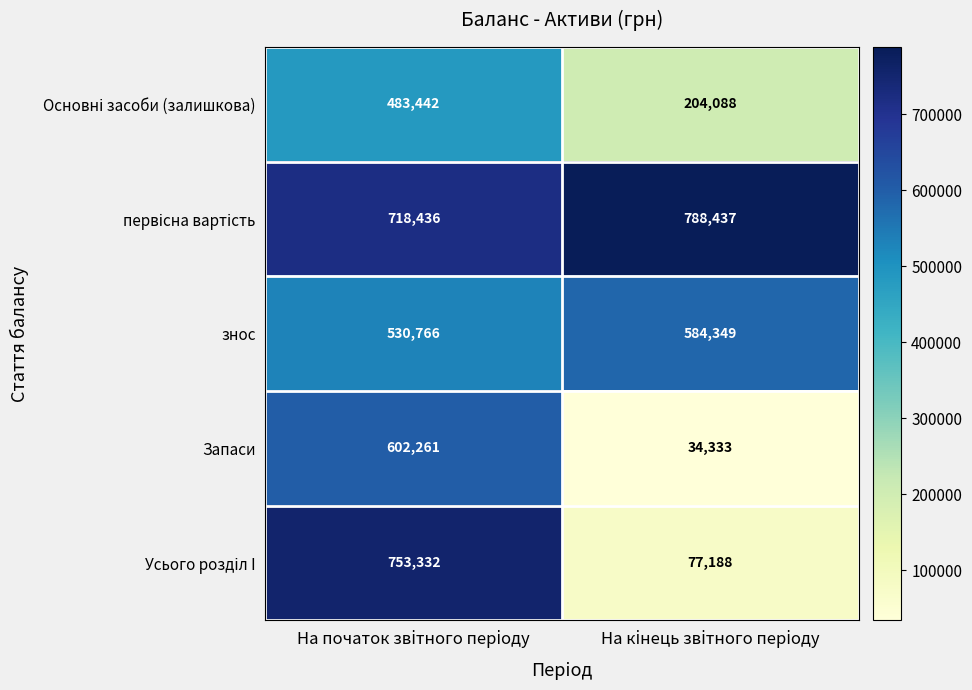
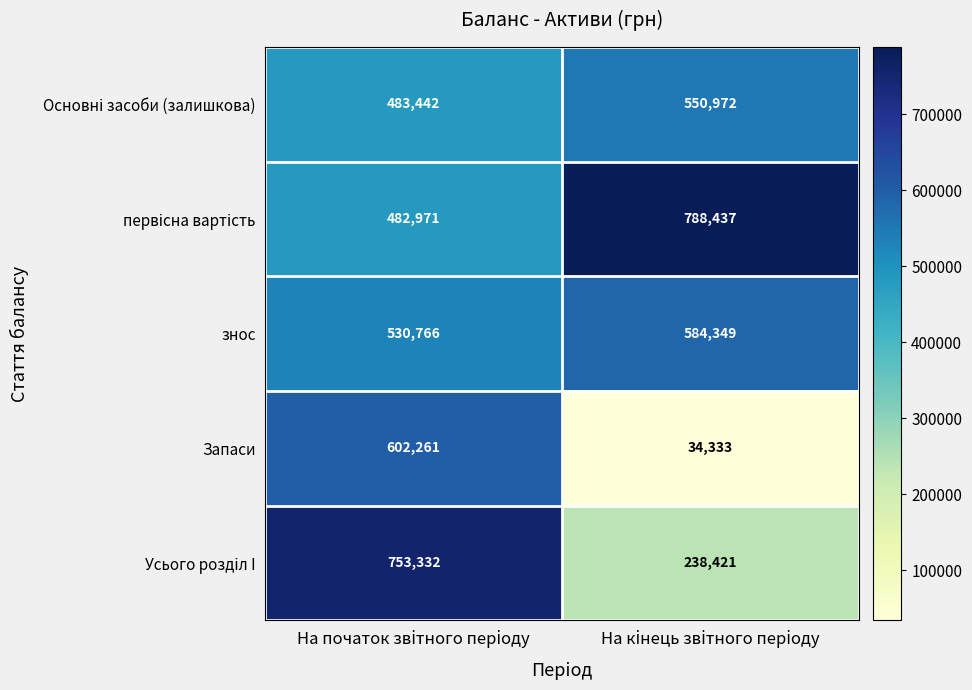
Основні засоби (залишкова), На кінець звітного періоду: 204,088 -> 550,972
первісна вартість, На початок звітного періоду: 718,436 -> 482,971
Усього розділ І, На кінець звітного періоду: 77,188 -> 238,421
